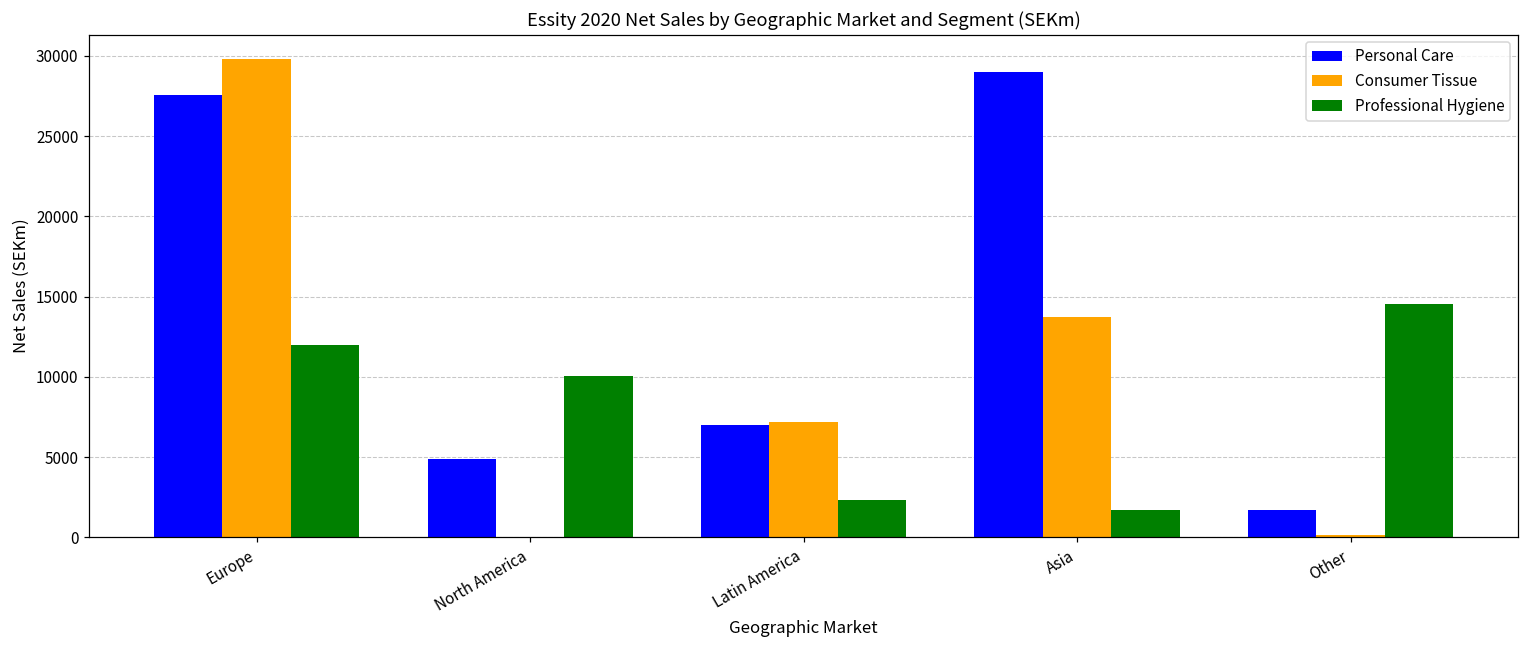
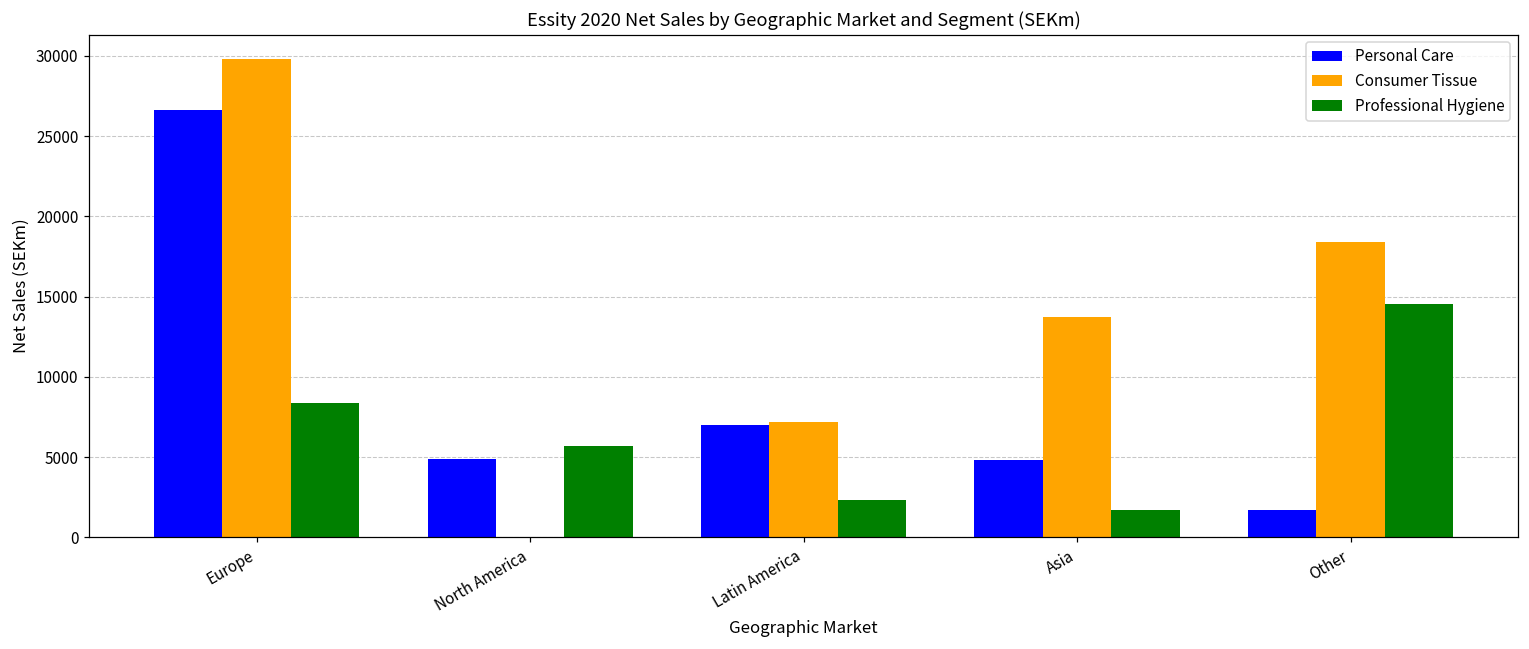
Personal Care, Europe: 27600 -> 26600
Professional Hygiene, Europe: 12000 -> 8300
Professional Hygiene, North America: 10100 -> 5700
Personal Care, Asia: 29000 -> 4800
Consumer Tissue, Other: 200 -> 18400
